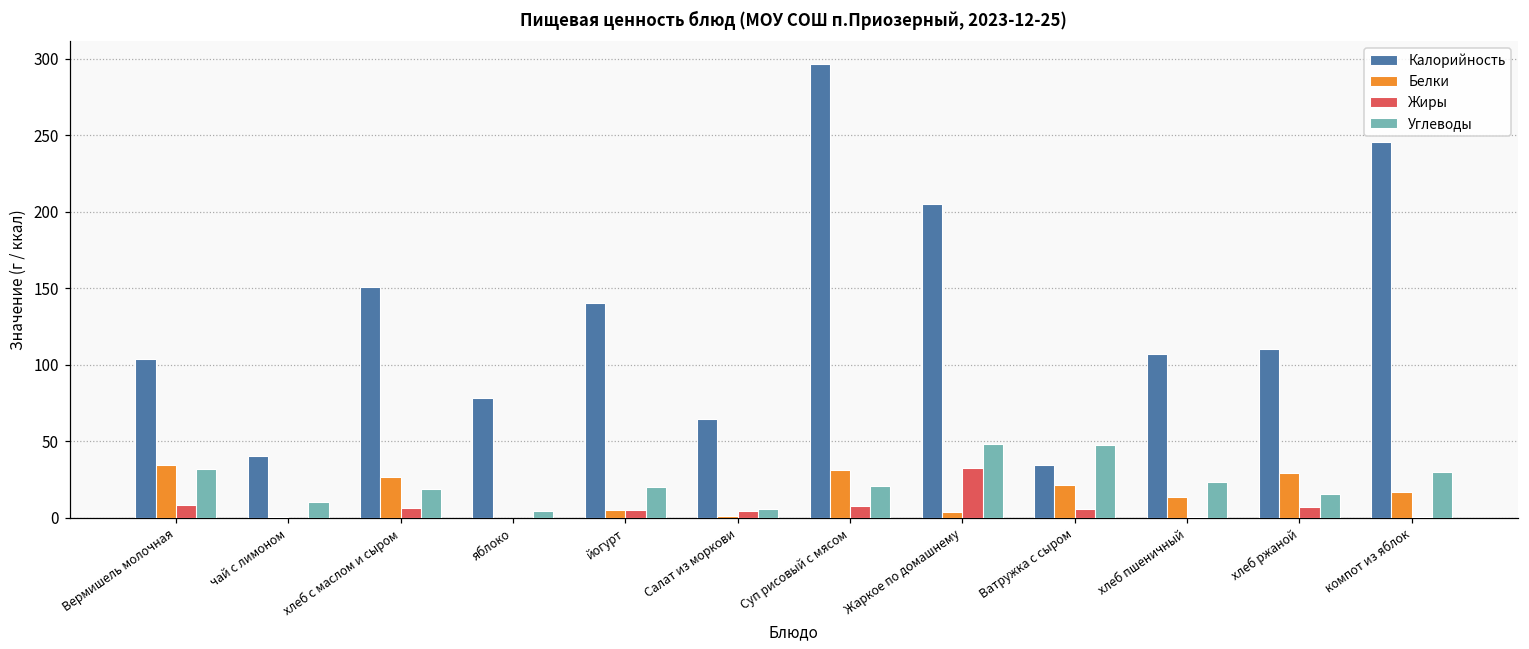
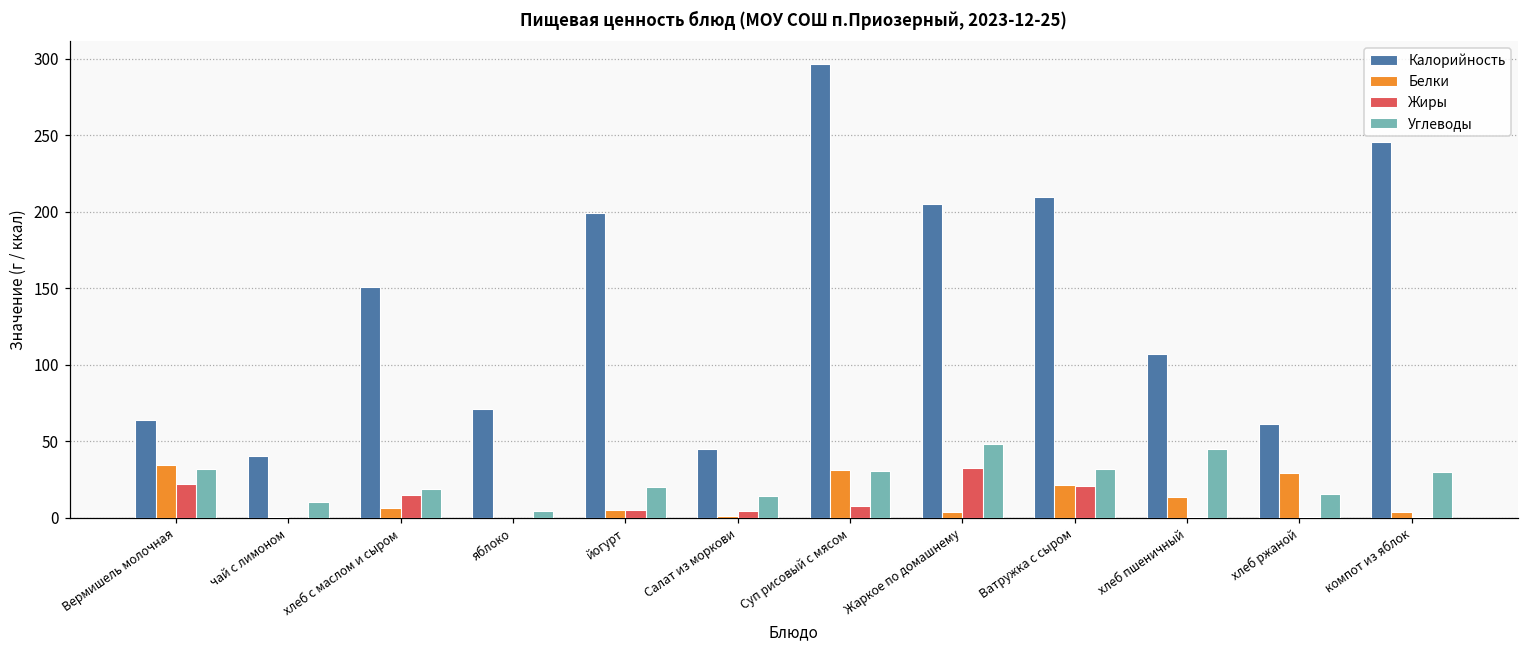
Калорийность, Вермишель молочная: 104 -> 64
Жиры, Вермишель молочная: 8 -> 22
Белки, хлеб с маслом и сыром: 27 -> 6
Жиры, хлеб с маслом и сыром: 6 -> 15
Калорийность, яблоко: 78 -> 71
Калорийность, йогурт: 140 -> 199
Калорийность, Салат из моркови: 65 -> 45
Углеводы, Салат из моркови: 6 -> 14
Углеводы, Суп рисовый с мясом: 21 -> 30
Калорийность, Ватружка с сыром: 34 -> 210
Жиры, Ватружка с сыром: 6 -> 21
Углеводы, Ватружка с сыром: 48 -> 32
Углеводы, хлеб пшеничный: 23 -> 45
Калорийность, хлеб ржаной: 111 -> 61
Жиры, хлеб ржаной: 7 -> 1
Белки, компот из яблок: 17 -> 4
